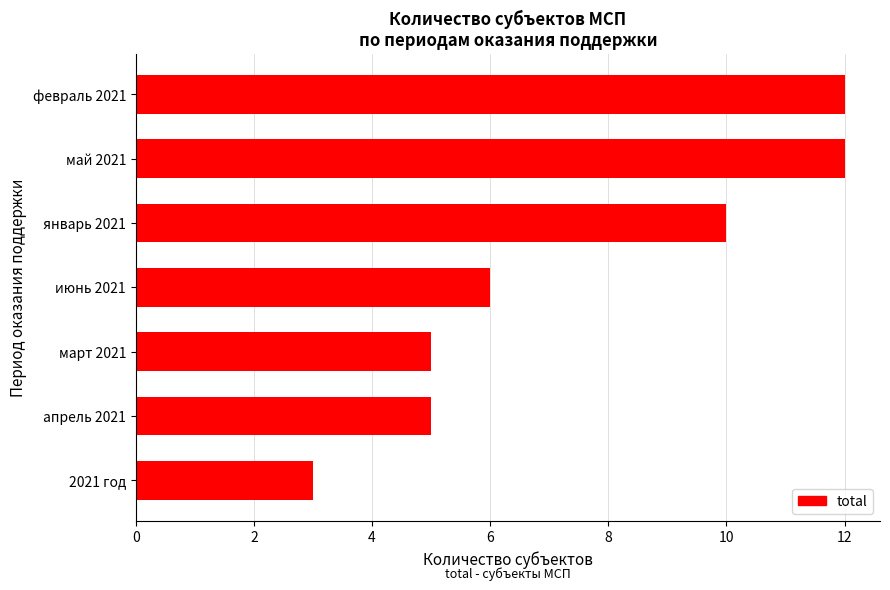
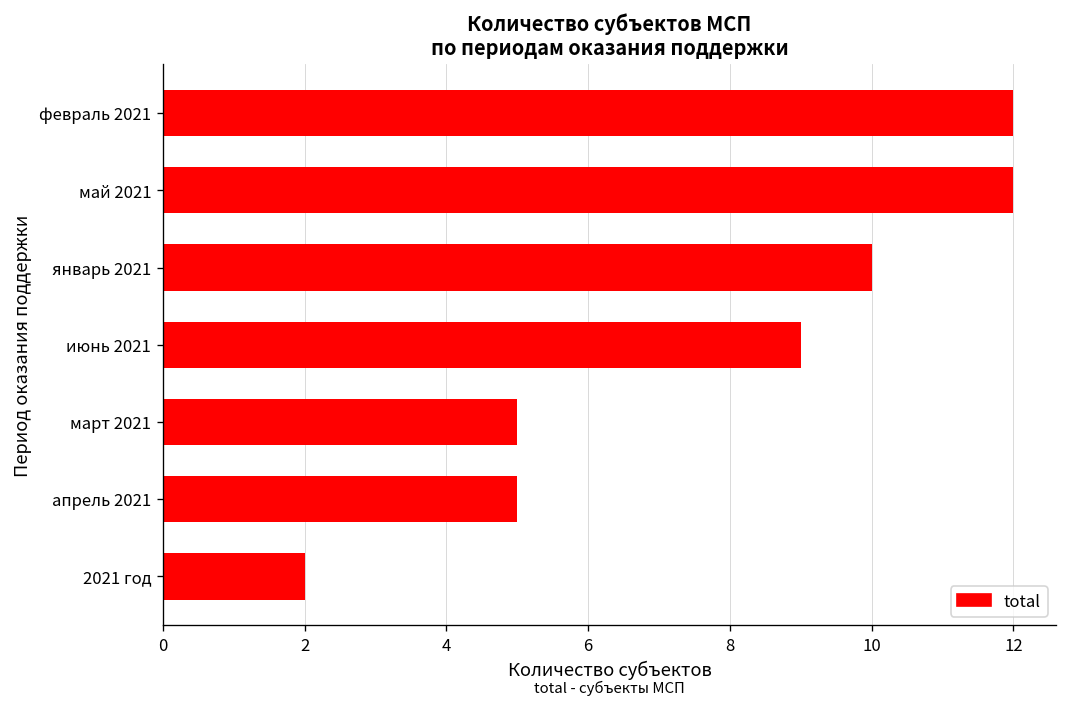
июнь 2021: 6 -> 9
2021 год: 3 -> 2
